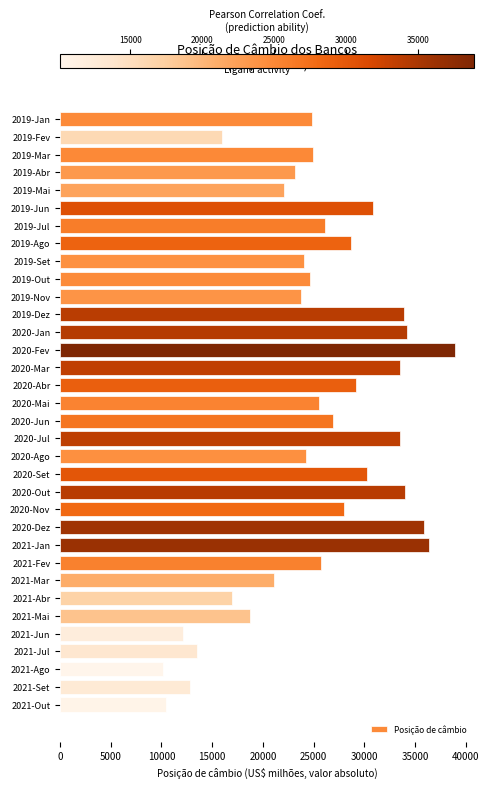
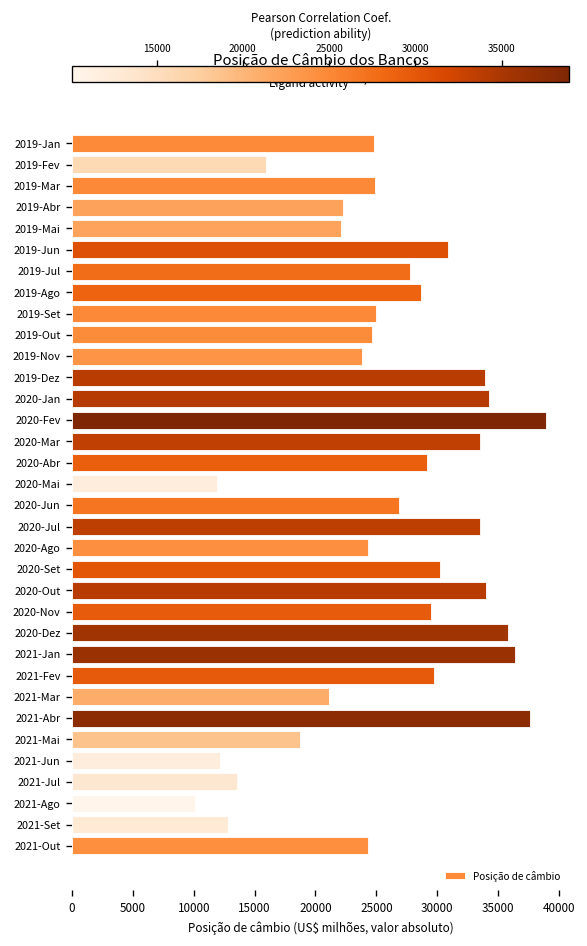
2019-Abr: 23200 -> 22200
2019-Jul: 26100 -> 27700
2019-Set: 24100 -> 24900
2020-Mai: 25500 -> 11900
2020-Nov: 28000 -> 29500
2021-Fev: 25700 -> 29700
2021-Abr: 16900 -> 37600
2021-Out: 10500 -> 24300
